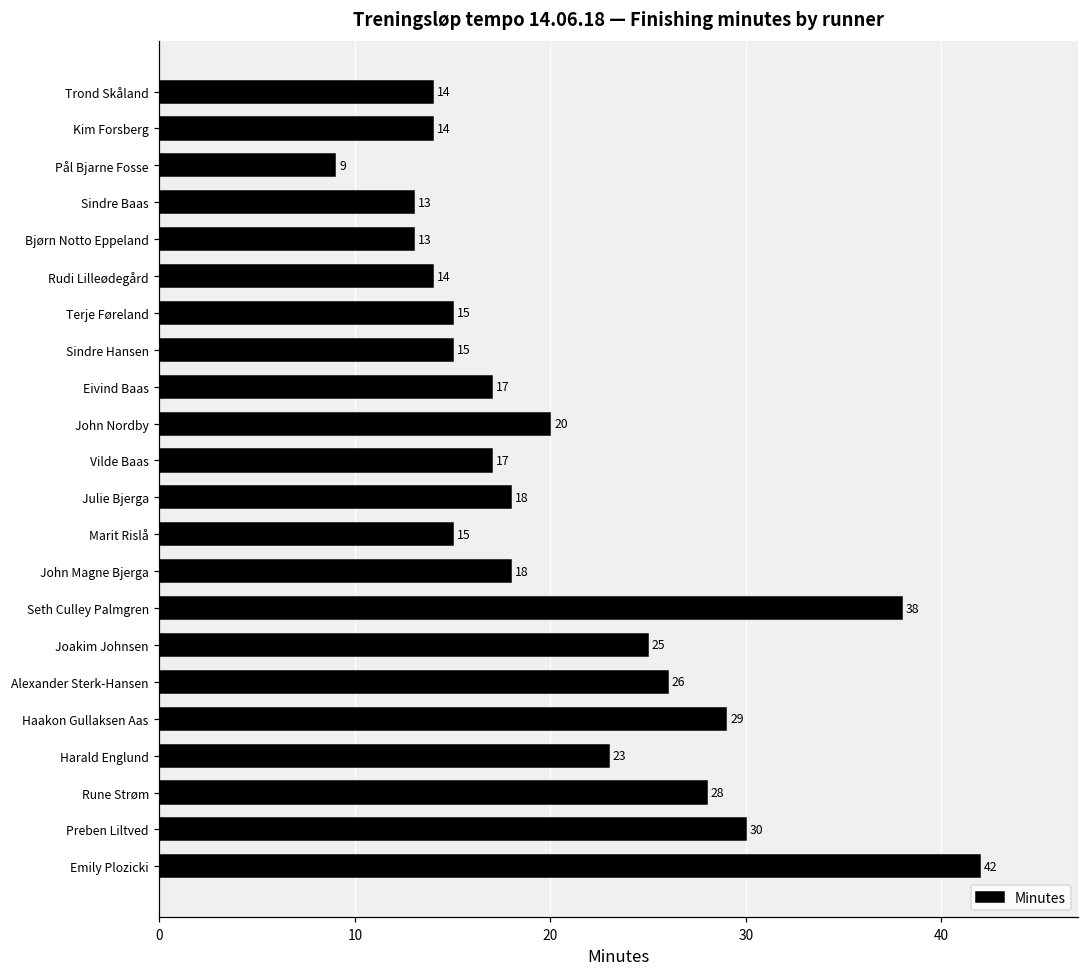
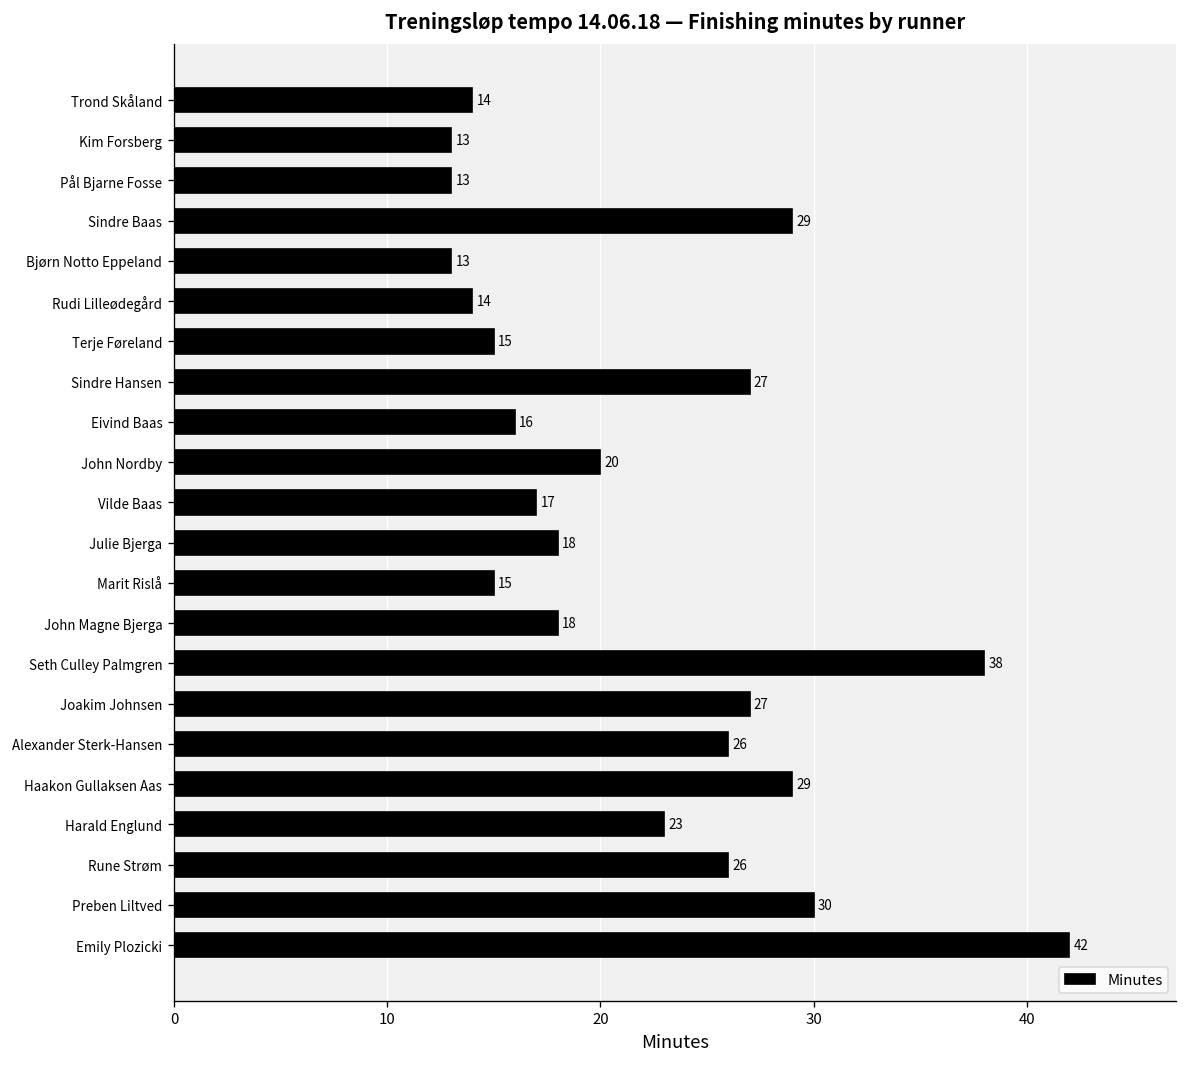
Kim Forsberg: 14 -> 13
Pål Bjarne Fosse: 9 -> 13
Sindre Baas: 13 -> 29
Sindre Hansen: 15 -> 27
Eivind Baas: 17 -> 16
Joakim Johnsen: 25 -> 27
Rune Strøm: 28 -> 26
